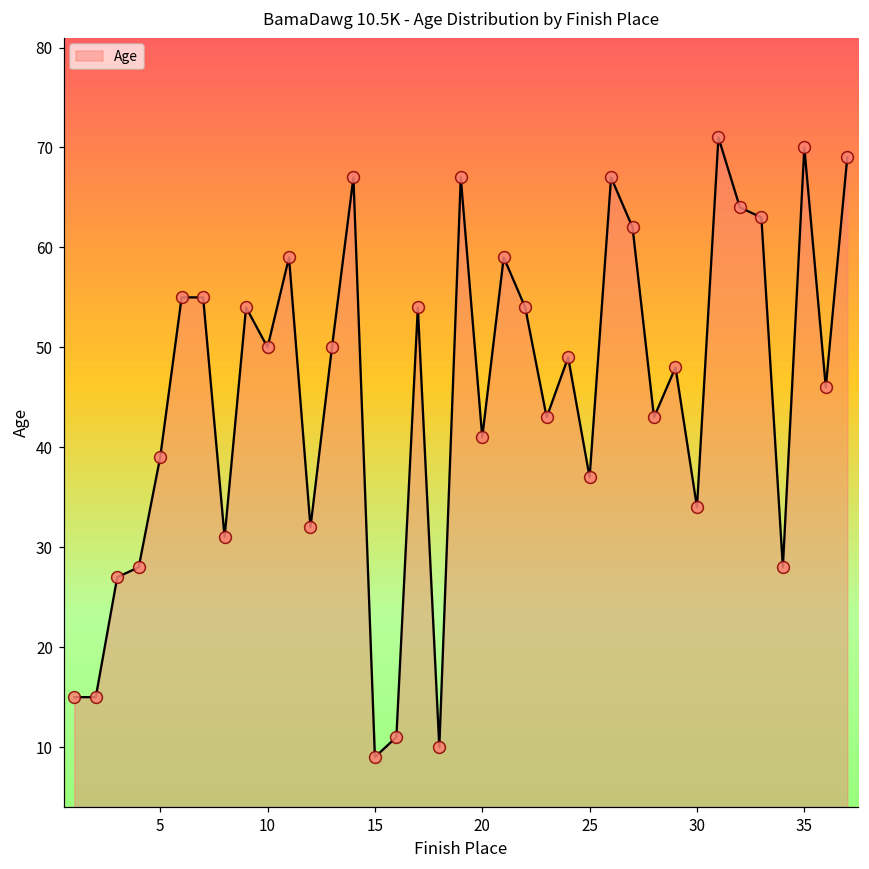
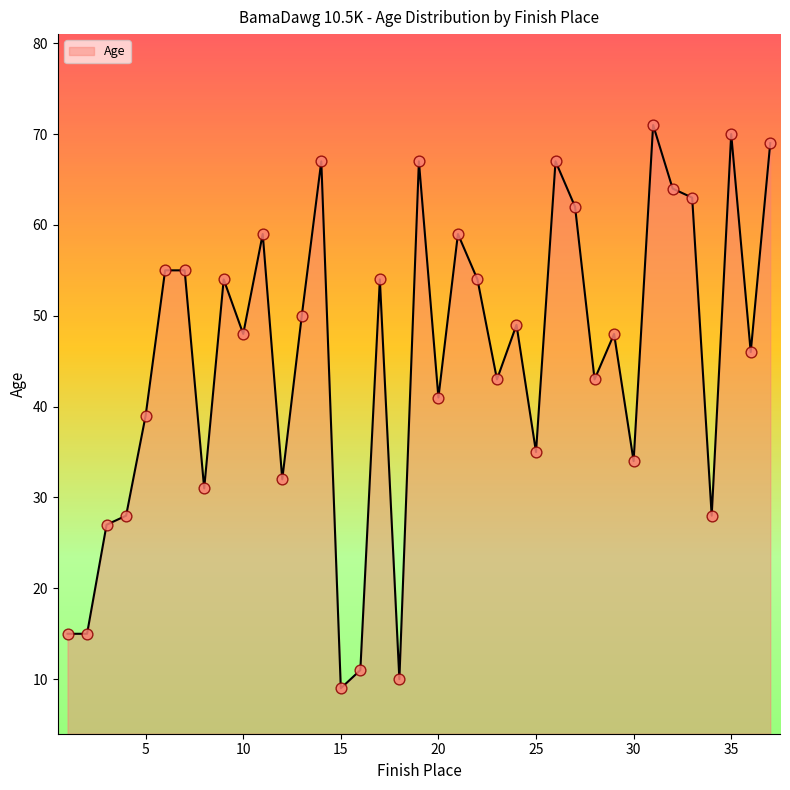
10: 50 -> 48
25: 37 -> 35
